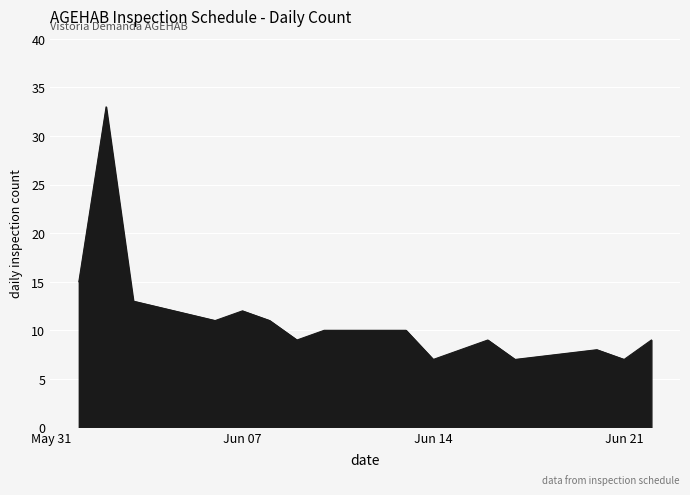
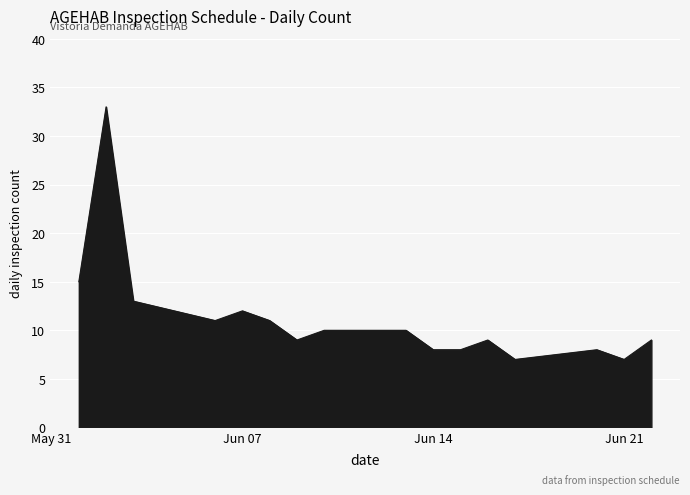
Jun 14: 7 -> 8
